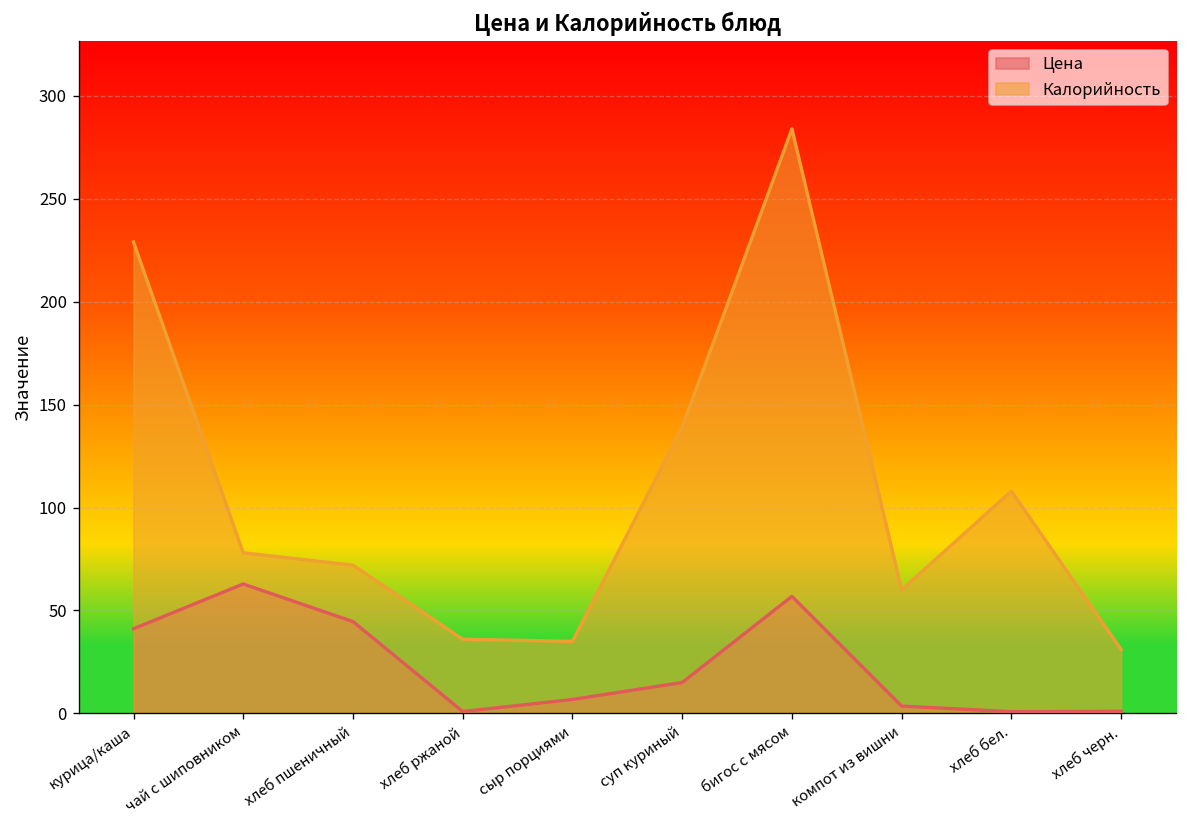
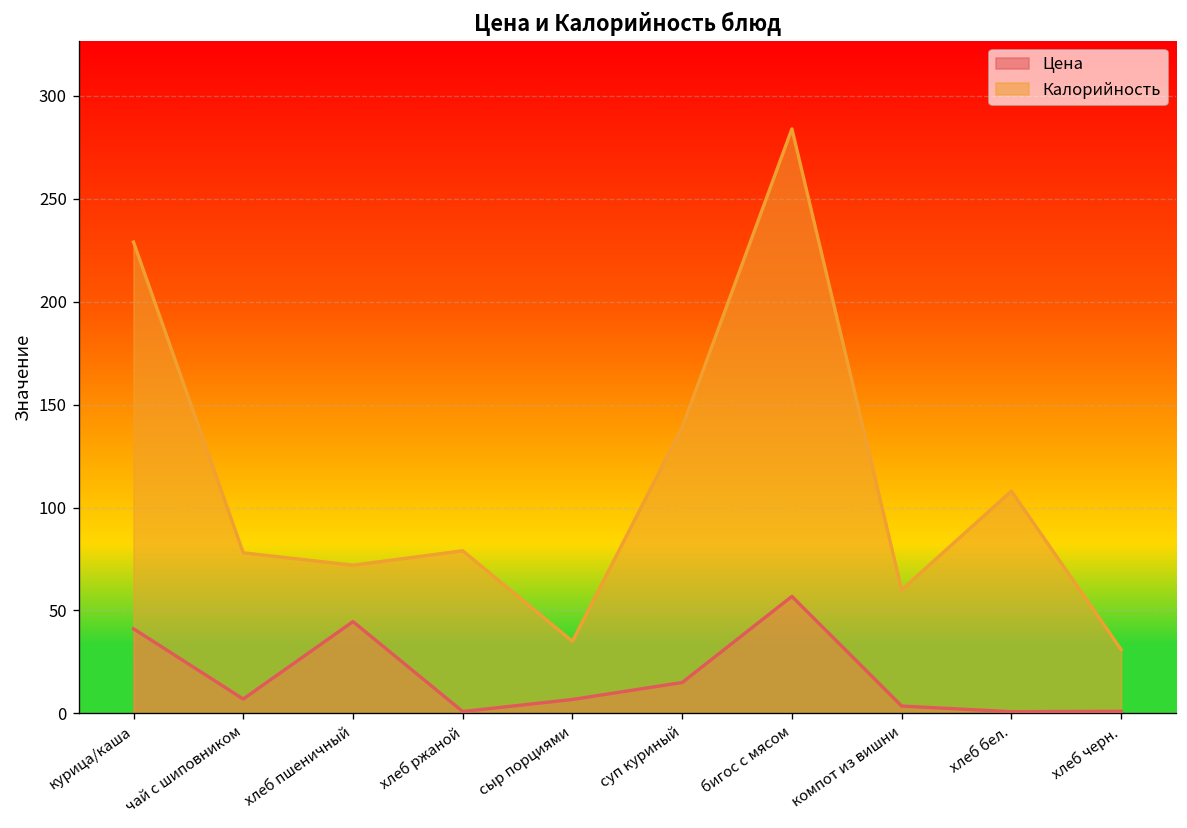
Цена, чай с шиповником: 63 -> 7
Калорийность, хлеб ржаной: 36 -> 79
